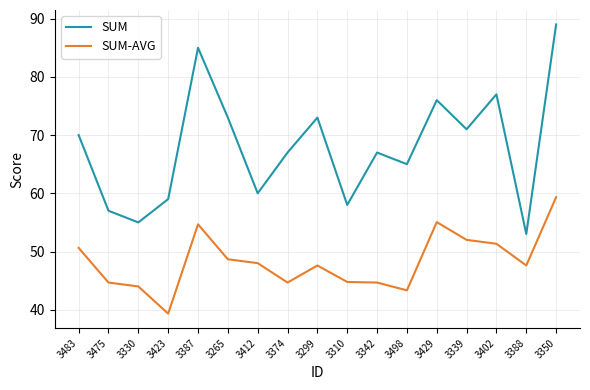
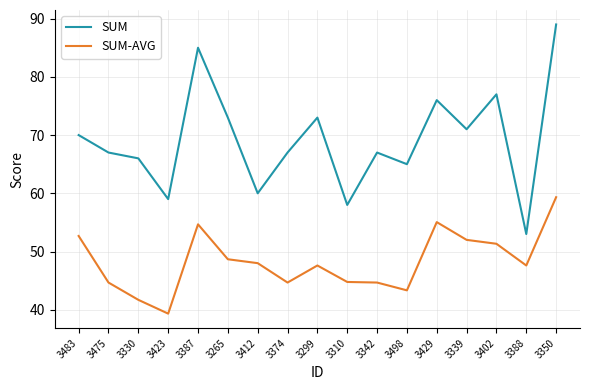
SUM-AVG, 3483: 51 -> 53
SUM, 3475: 57 -> 67
SUM, 3330: 55 -> 66
SUM-AVG, 3330: 44 -> 42
